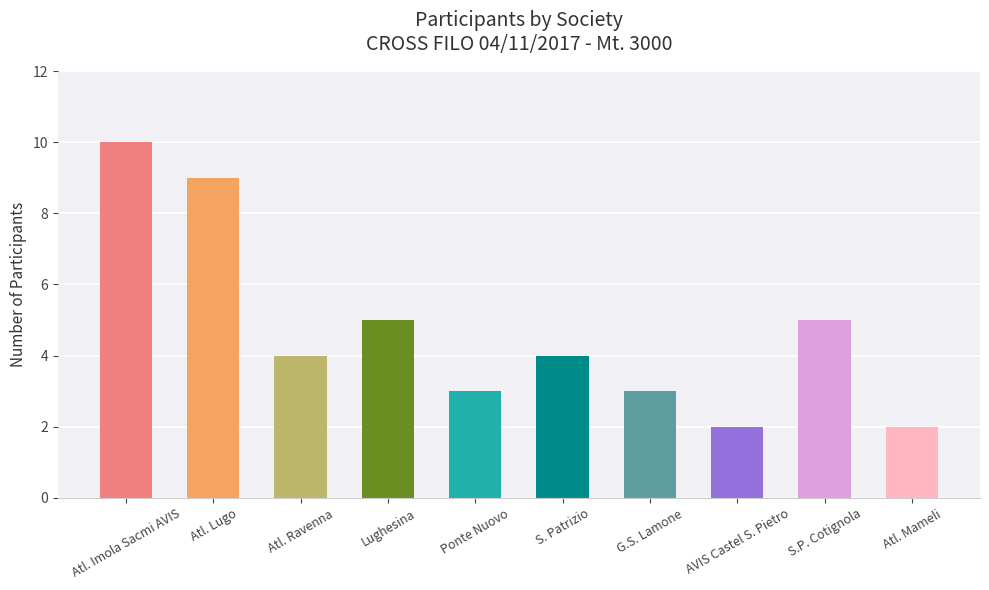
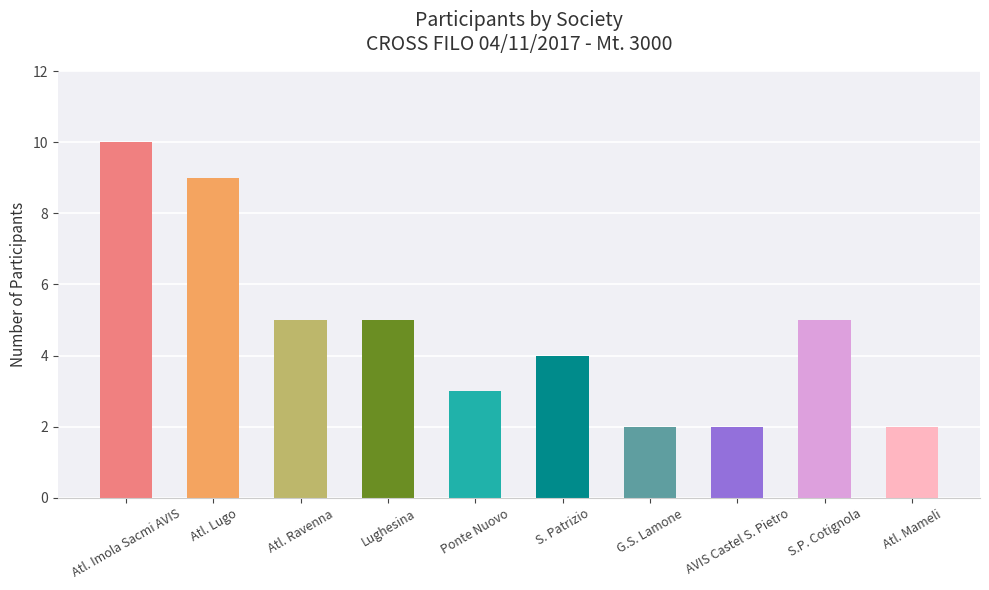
Atl. Ravenna: 4 -> 5
G.S. Lamone: 3 -> 2
